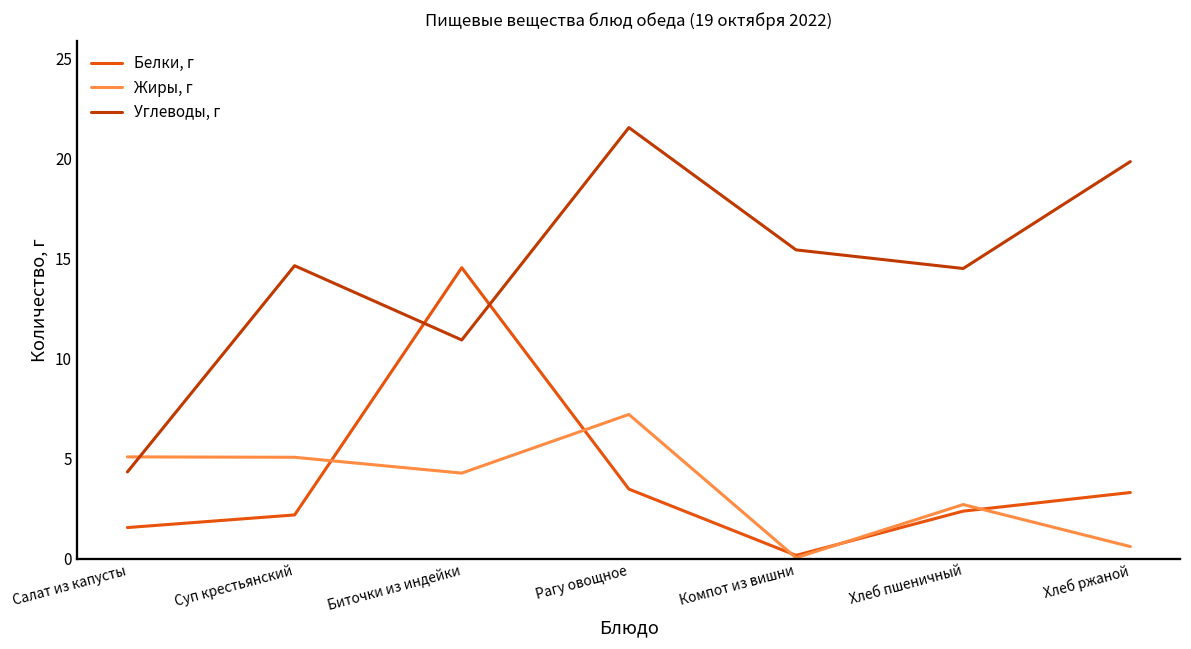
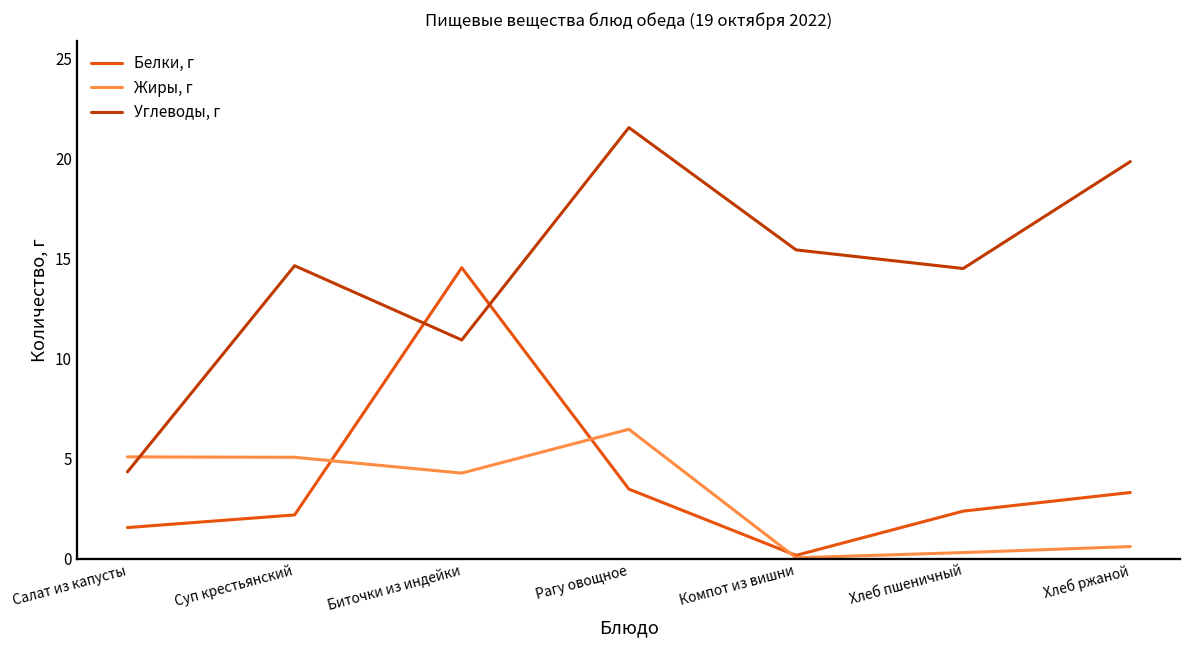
Жиры, г, Рагу овощное: 7.2 -> 6.5
Жиры, г, Хлеб пшеничный: 2.7 -> 0.3
